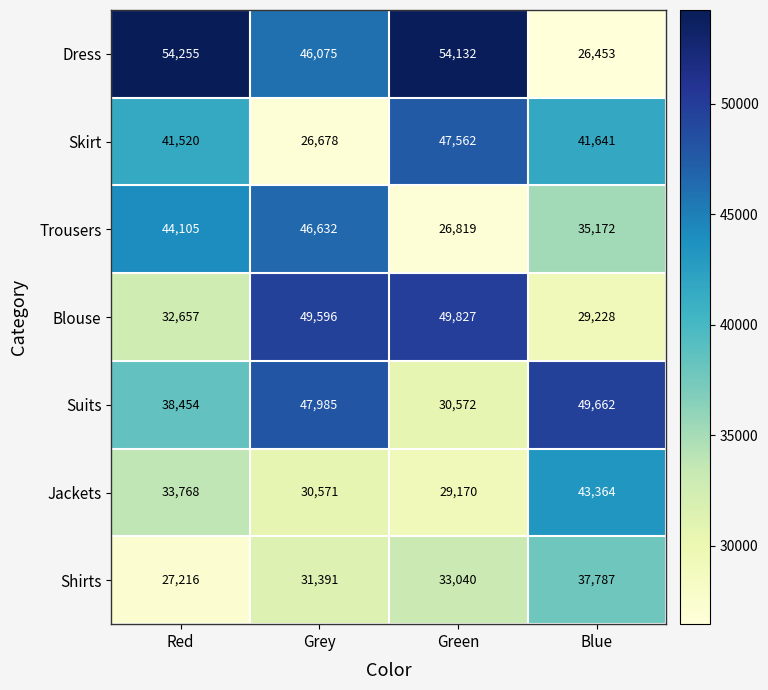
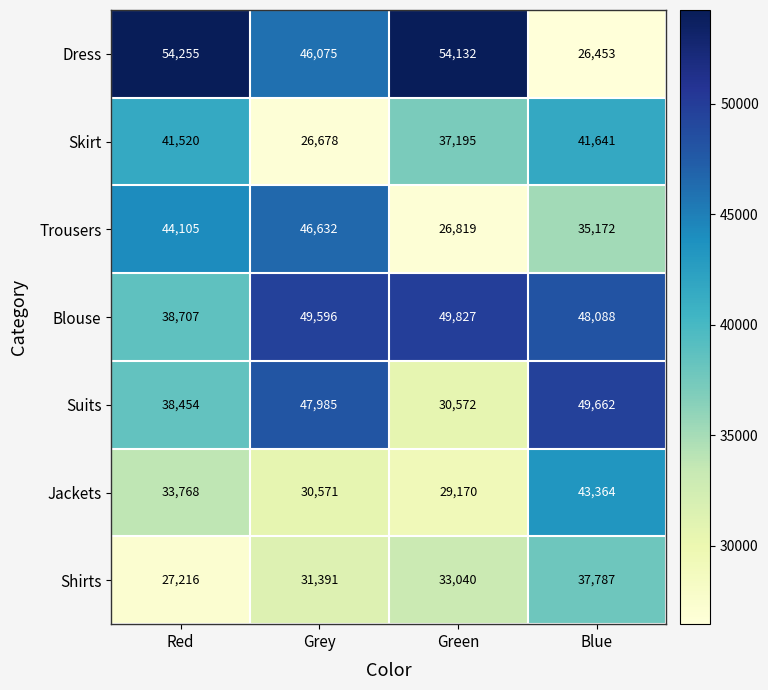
Skirt, Green: 47,562 -> 37,195
Blouse, Red: 32,657 -> 38,707
Blouse, Blue: 29,228 -> 48,088
